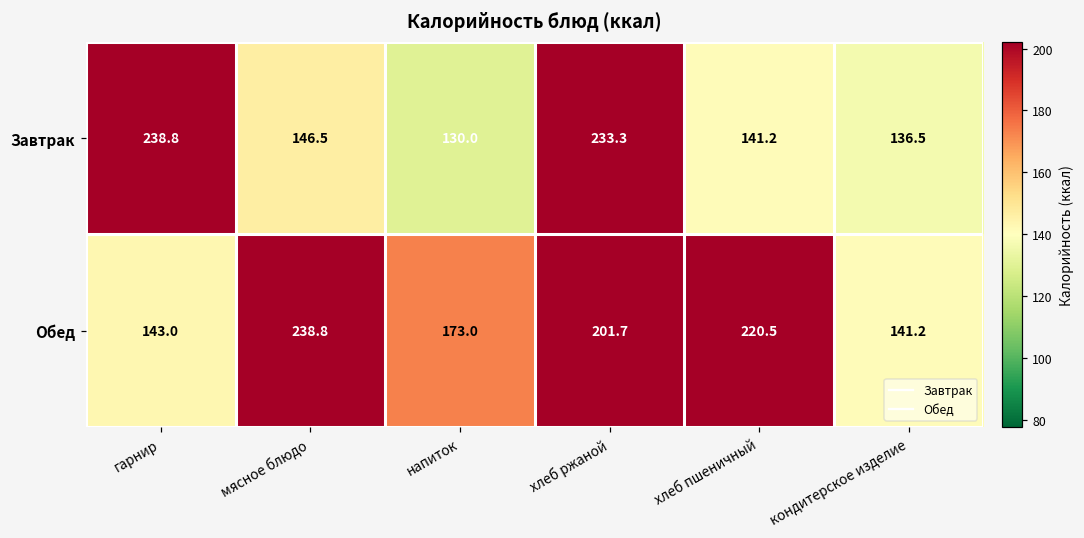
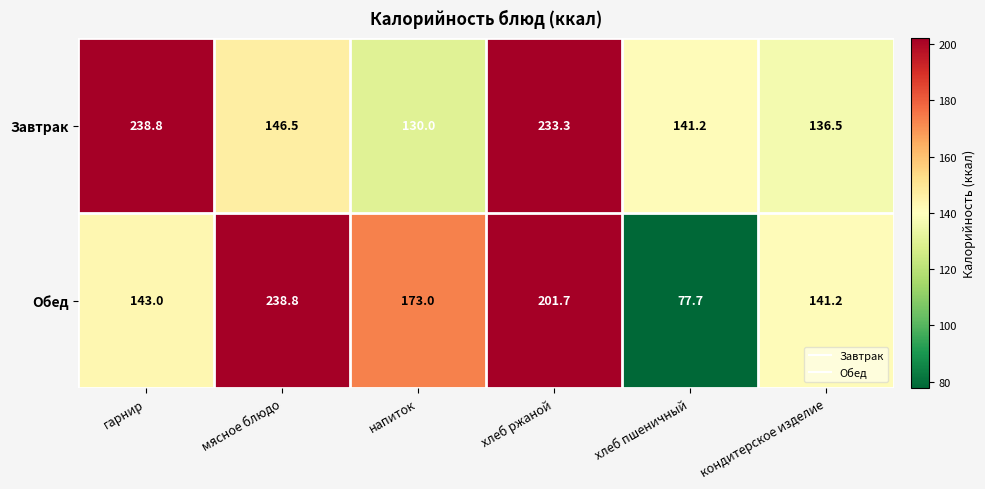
Обед, хлеб пшеничный: 220.5 -> 77.7
